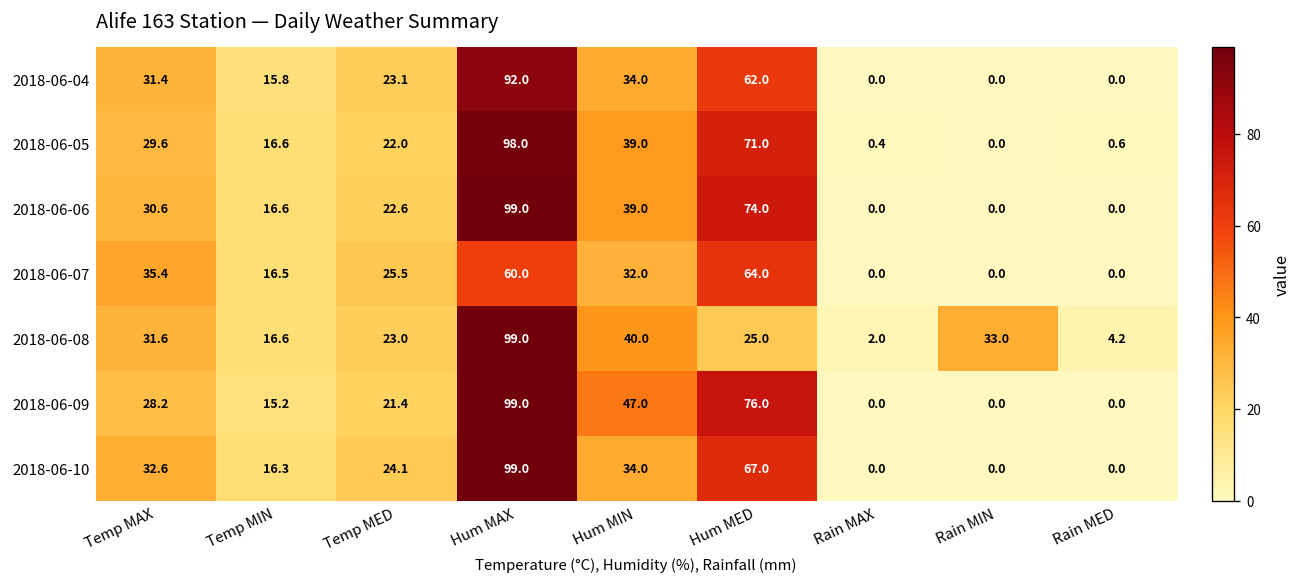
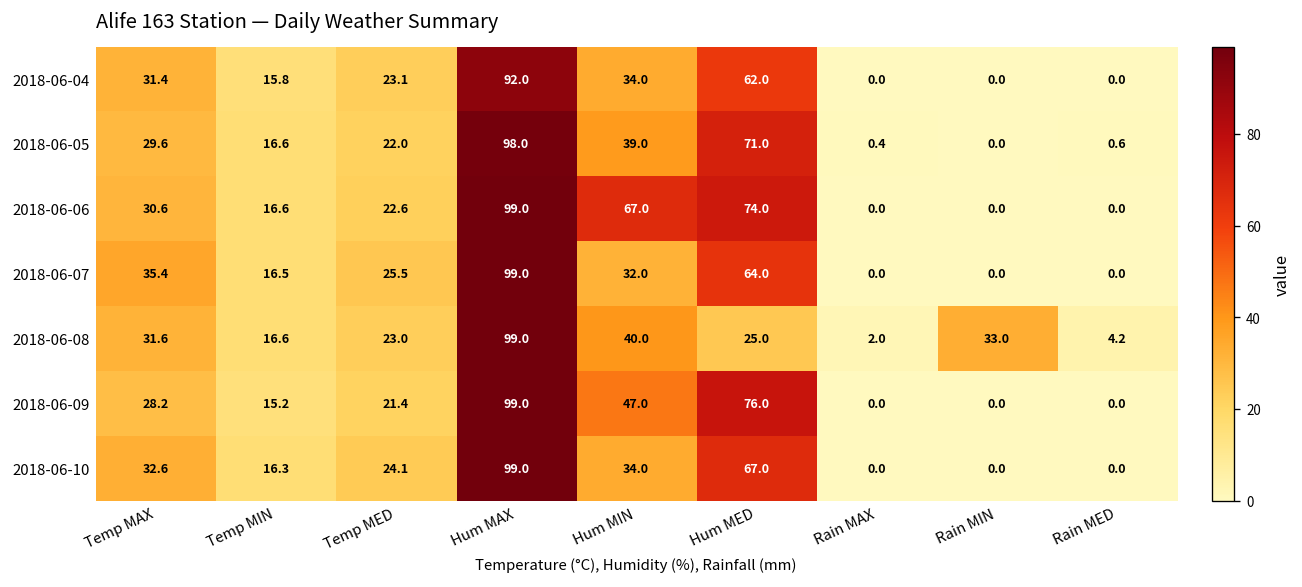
2018-06-06, Hum MIN: 39.0 -> 67.0
2018-06-07, Hum MAX: 60.0 -> 99.0
